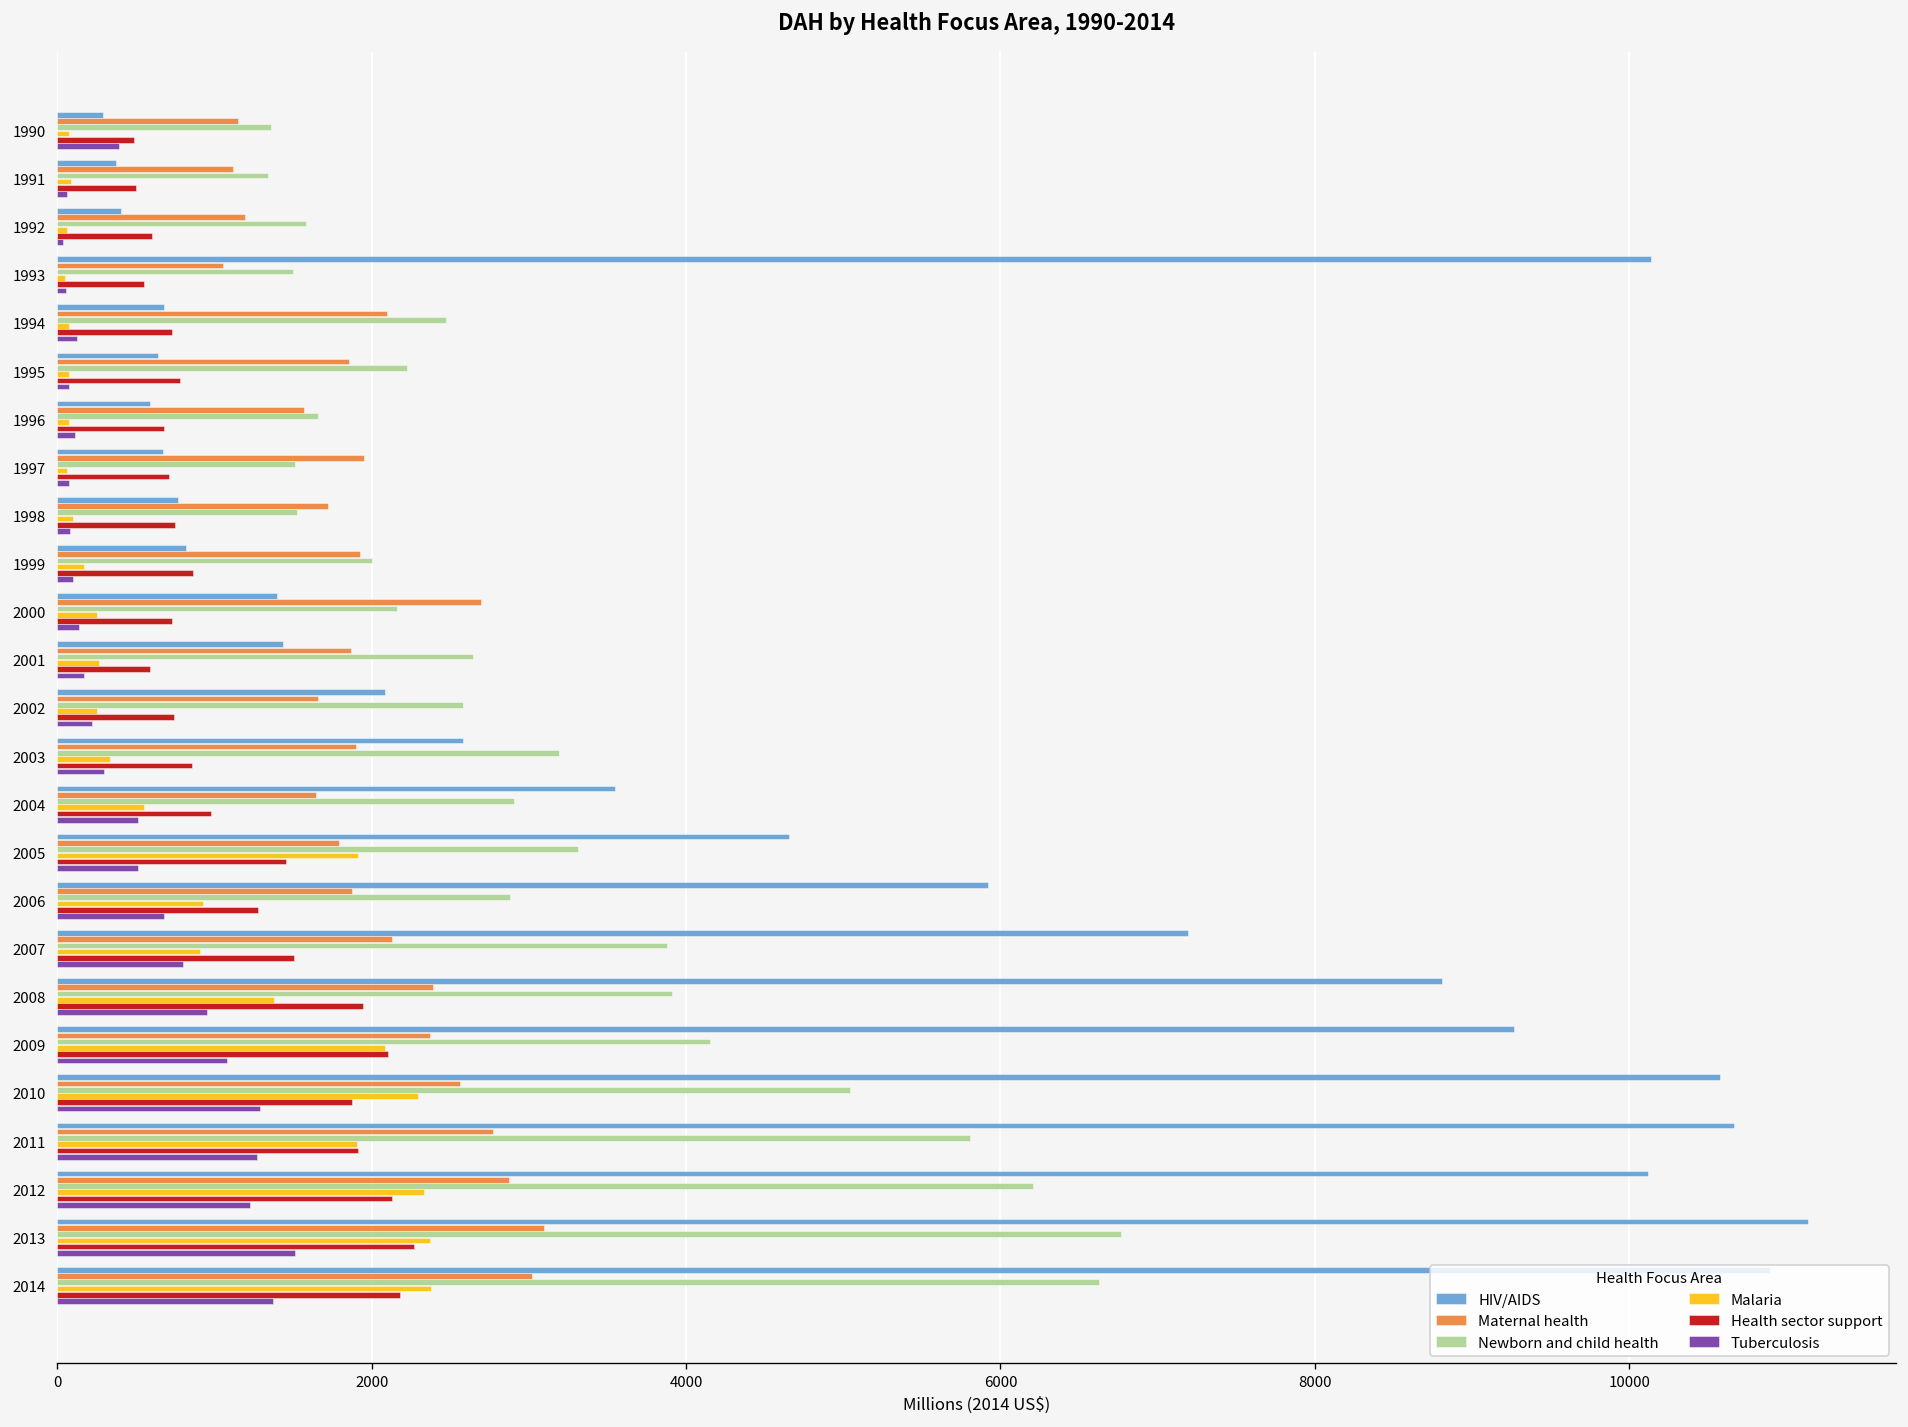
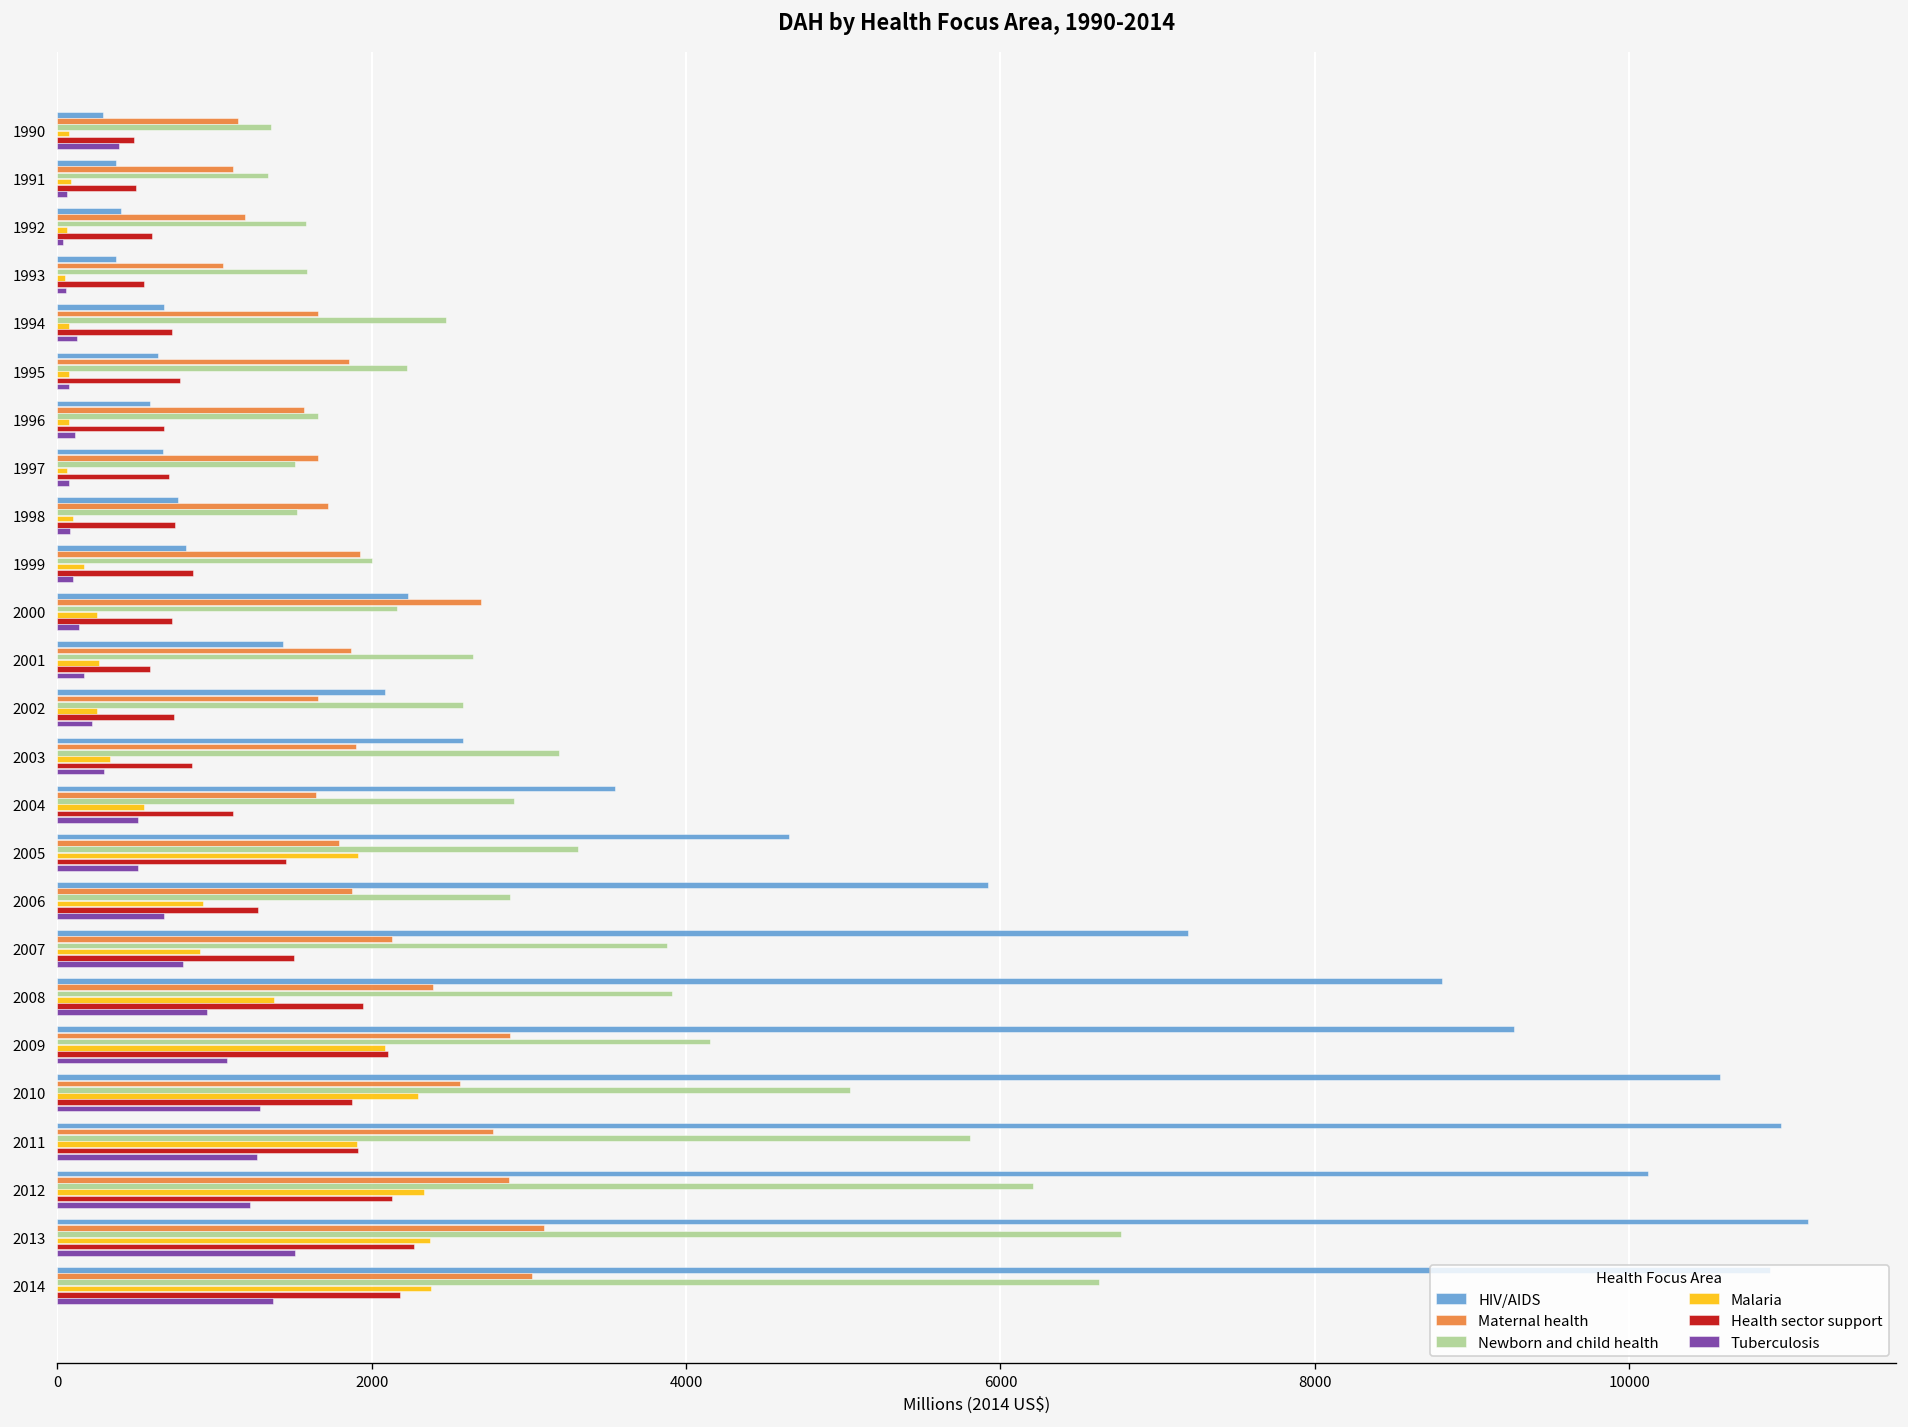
HIV/AIDS, 1993: 10140 -> 380
Newborn and child health, 1993: 1500 -> 1590
Maternal health, 1994: 2100 -> 1660
Maternal health, 1997: 1950 -> 1660
HIV/AIDS, 2000: 1400 -> 2230
Health sector support, 2004: 980 -> 1120
Maternal health, 2009: 2370 -> 2880
HIV/AIDS, 2011: 10670 -> 10970
